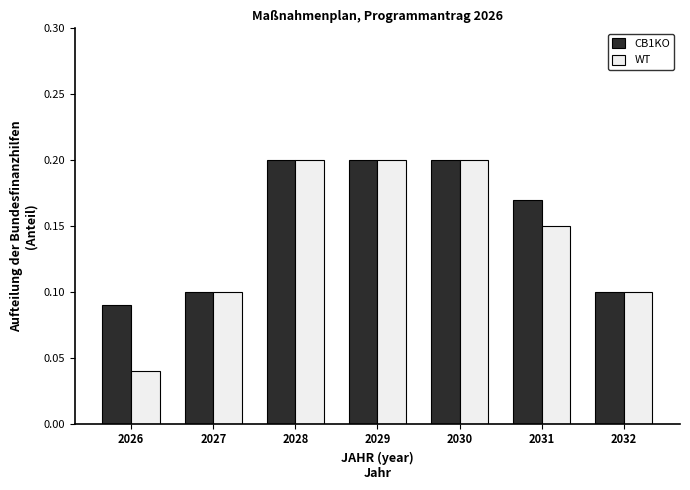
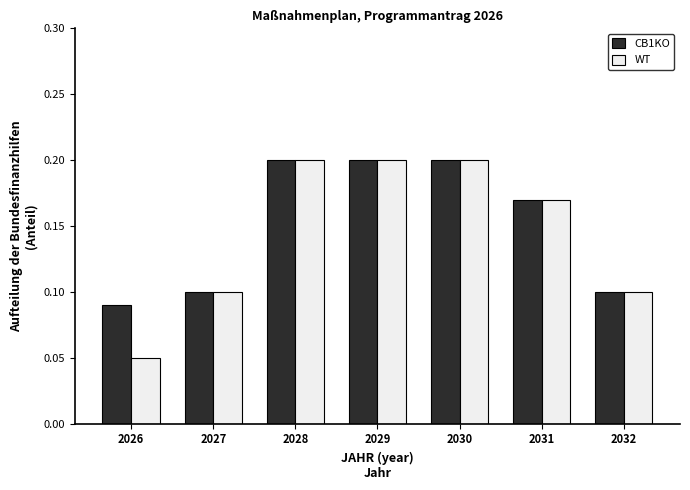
WT, 2026: 0.04 -> 0.05
WT, 2031: 0.15 -> 0.17
